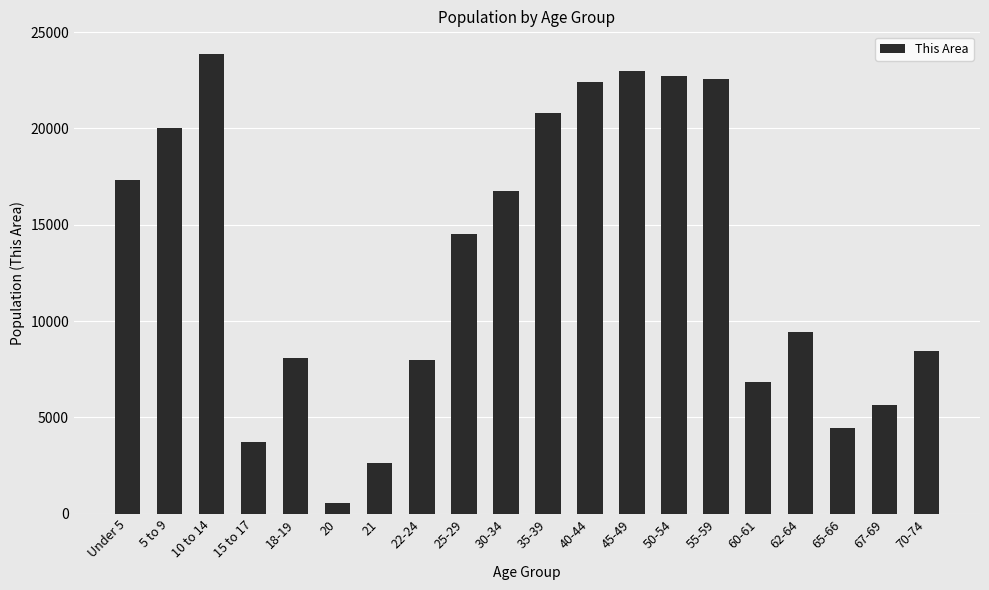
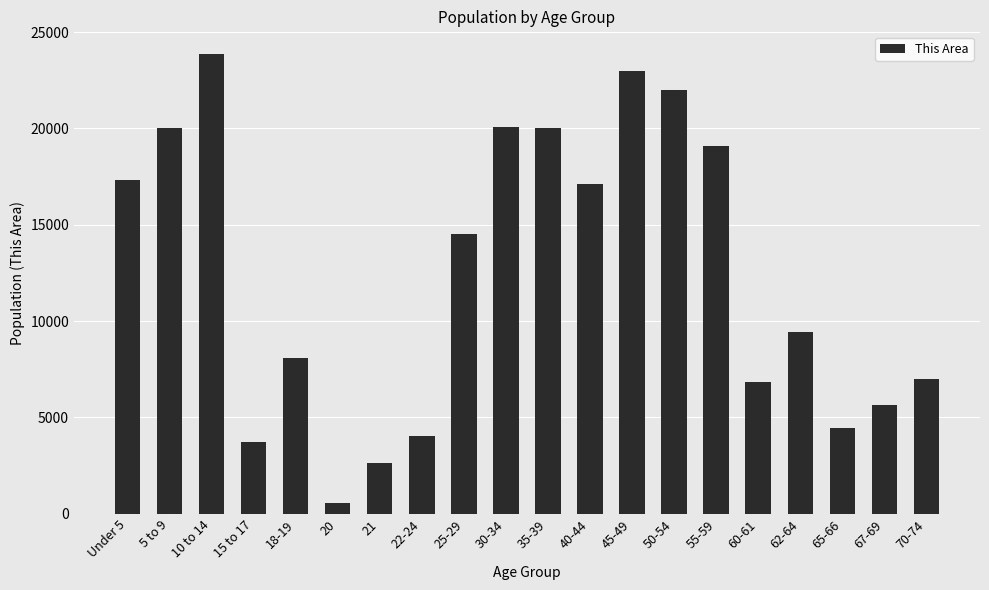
22-24: 8000 -> 4000
30-34: 16800 -> 20100
35-39: 20800 -> 20000
40-44: 22400 -> 17100
50-54: 22700 -> 22000
55-59: 22600 -> 19100
70-74: 8400 -> 7000
